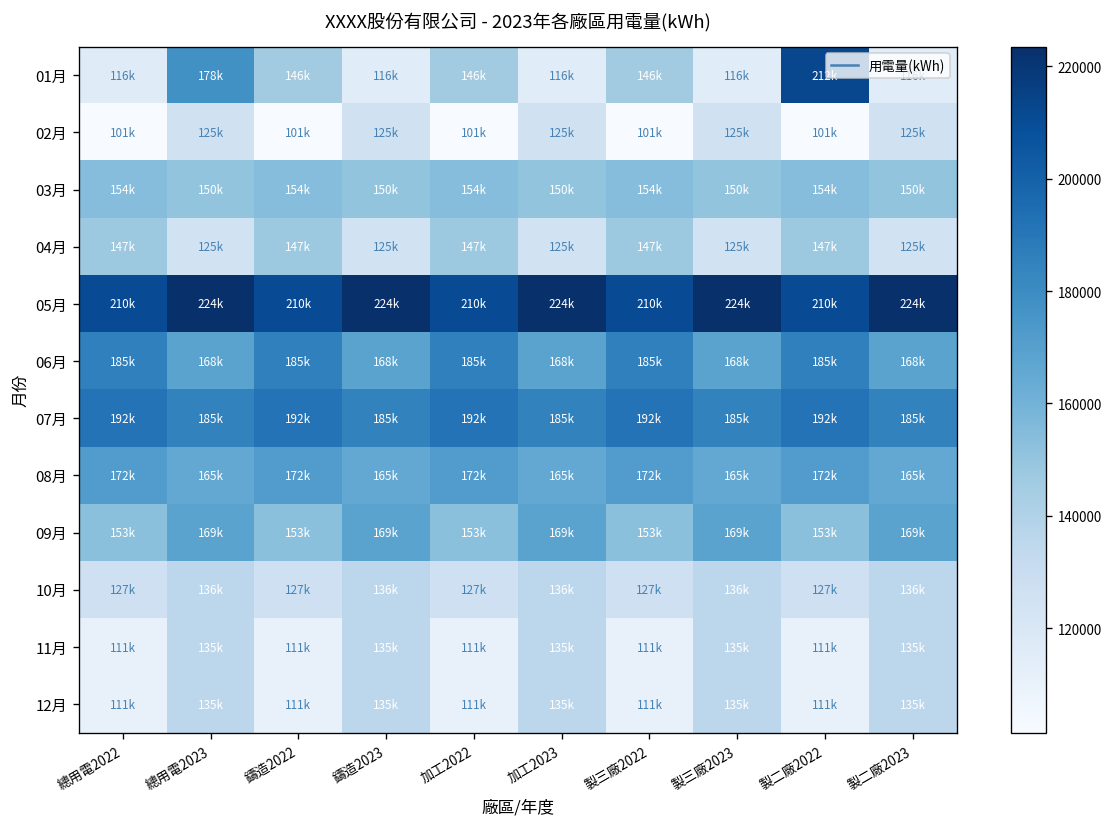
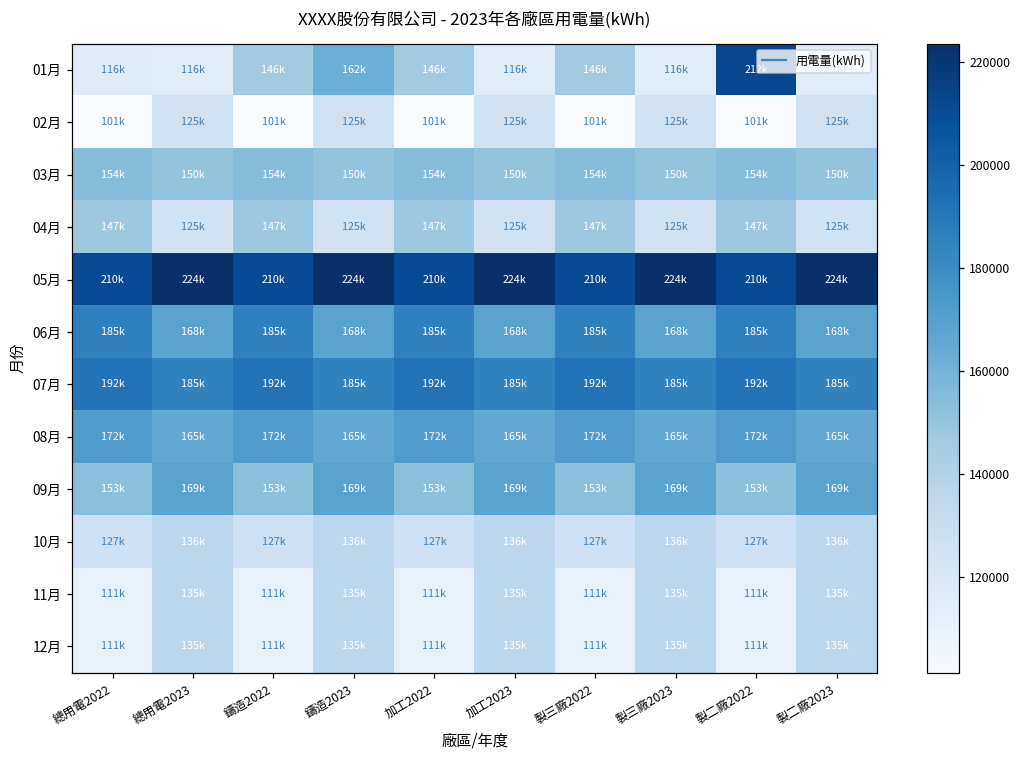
01月, 總用電2023: 178k -> 116k
01月, 鑄造2023: 116k -> 162k
